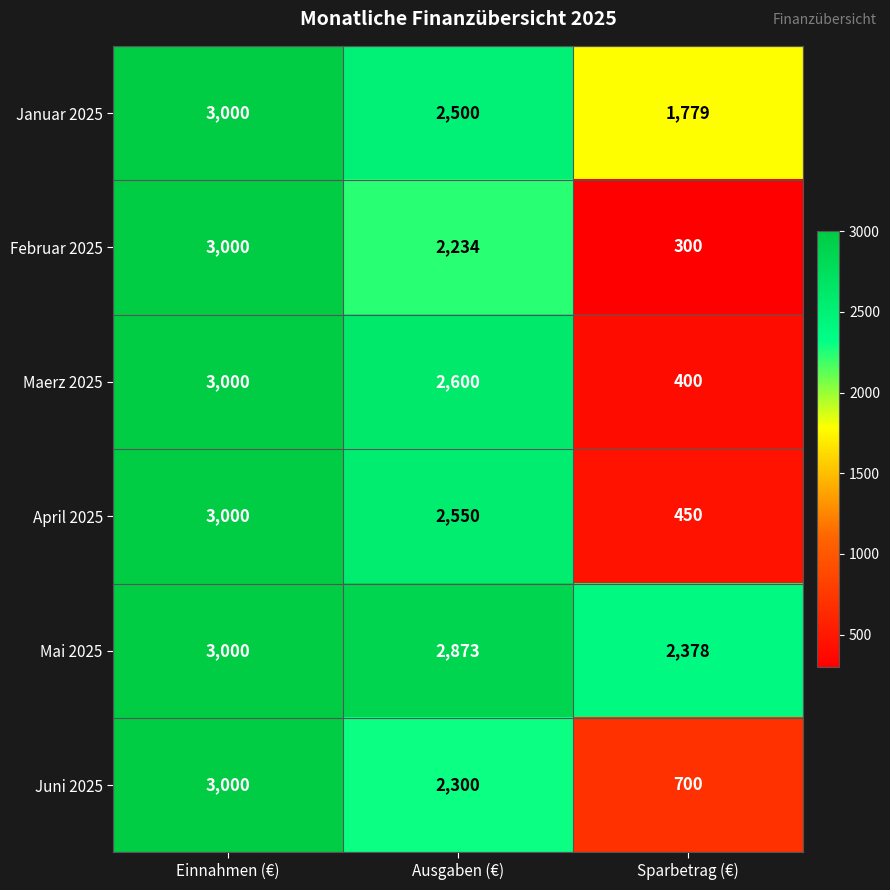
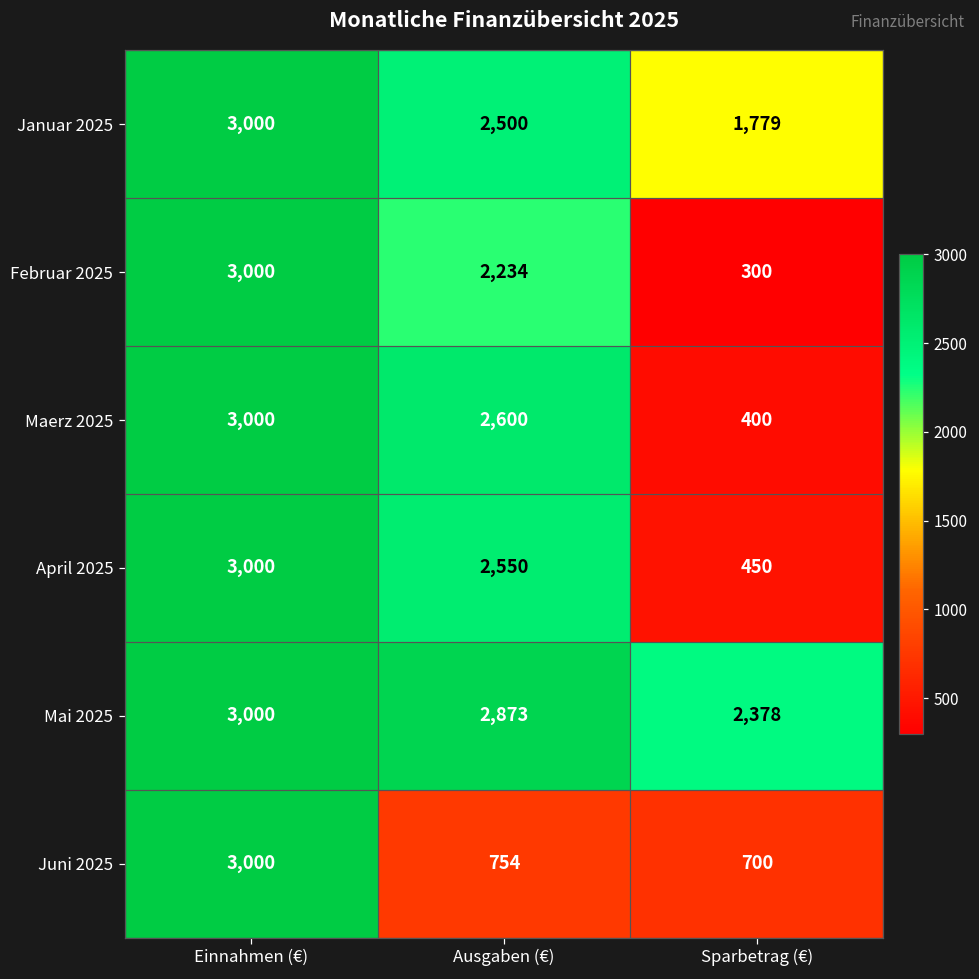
Juni 2025, Ausgaben (€): 2,300 -> 754
